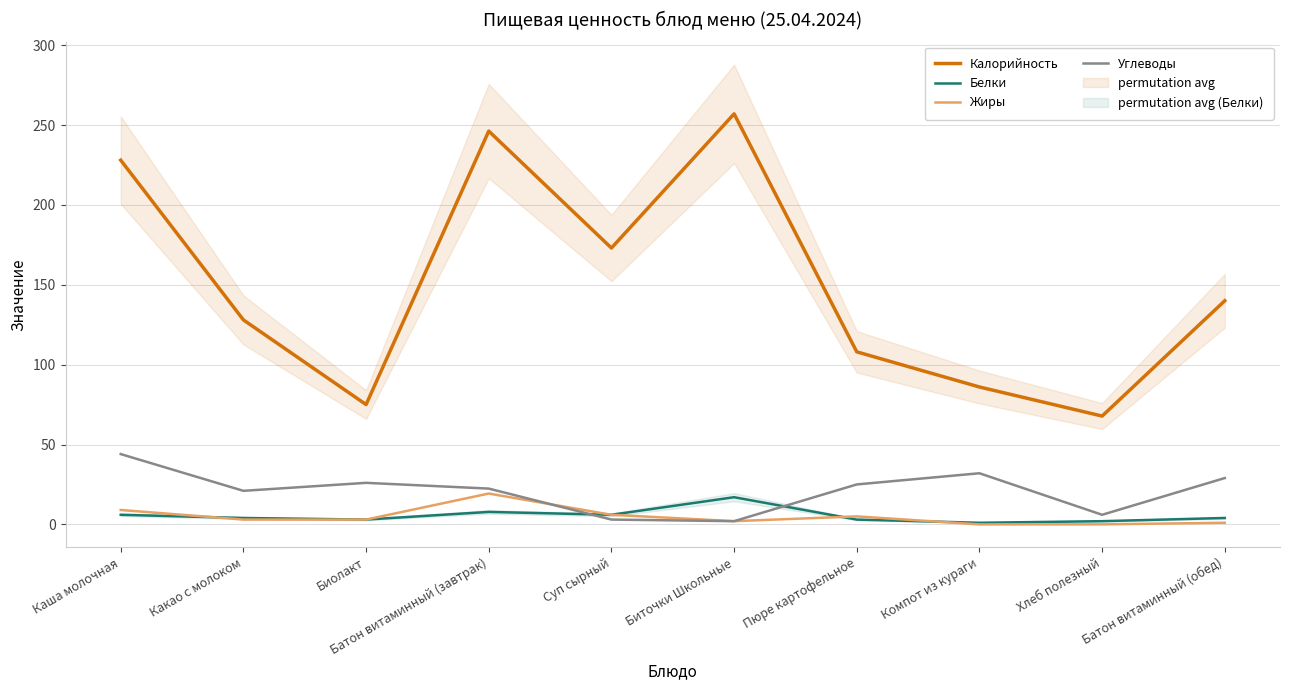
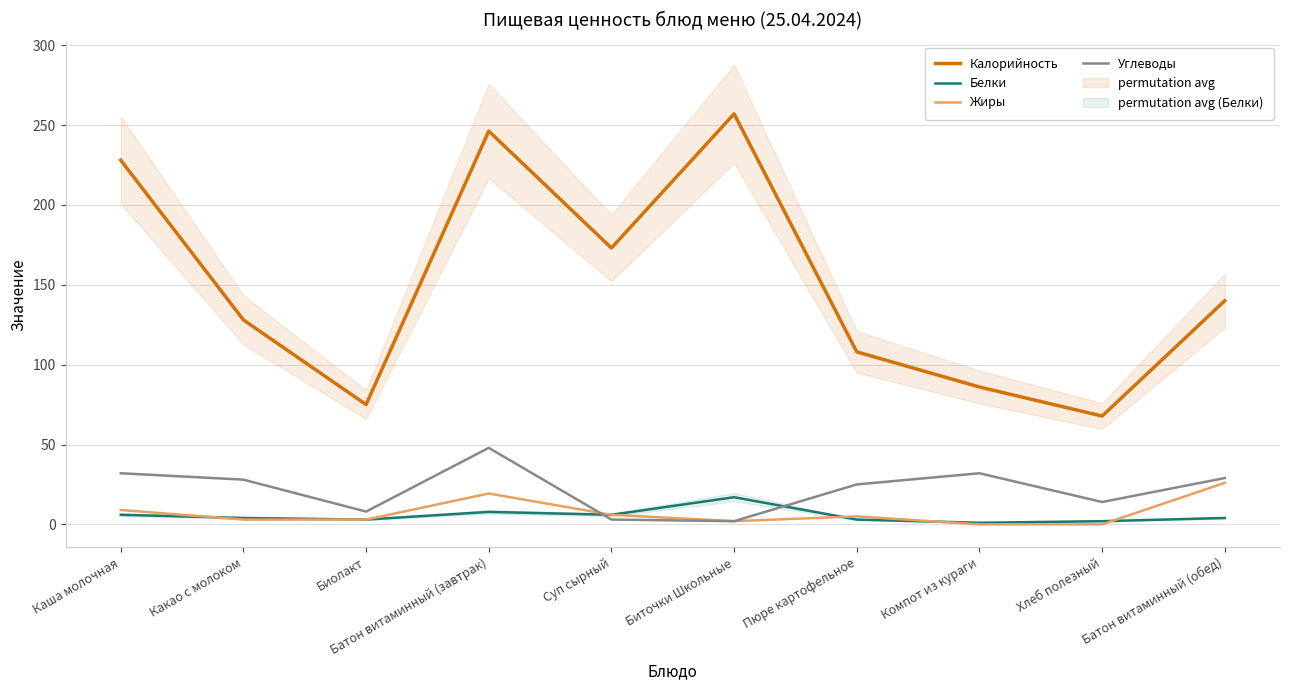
Углеводы, Каша молочная: 44 -> 32
Углеводы, Какао с молоком: 21 -> 28
Углеводы, Биолакт: 26 -> 8
Углеводы, Батон витаминный (завтрак): 22 -> 48
Углеводы, Хлеб полезный: 6 -> 14
Жиры, Батон витаминный (обед): 1 -> 26
